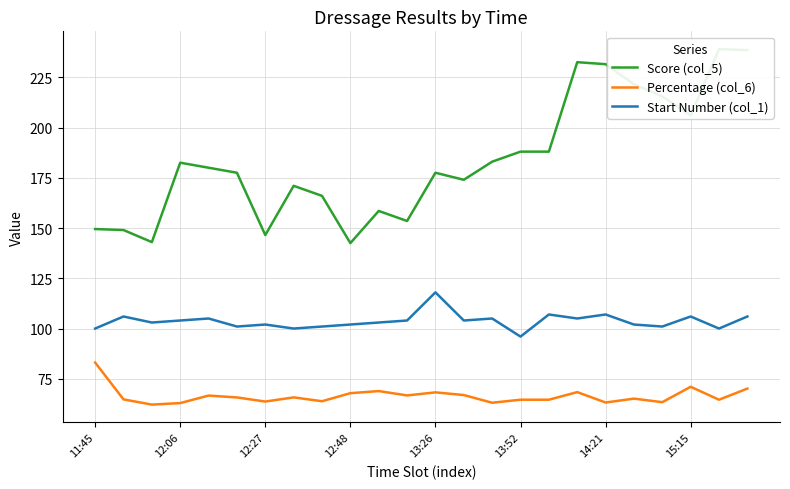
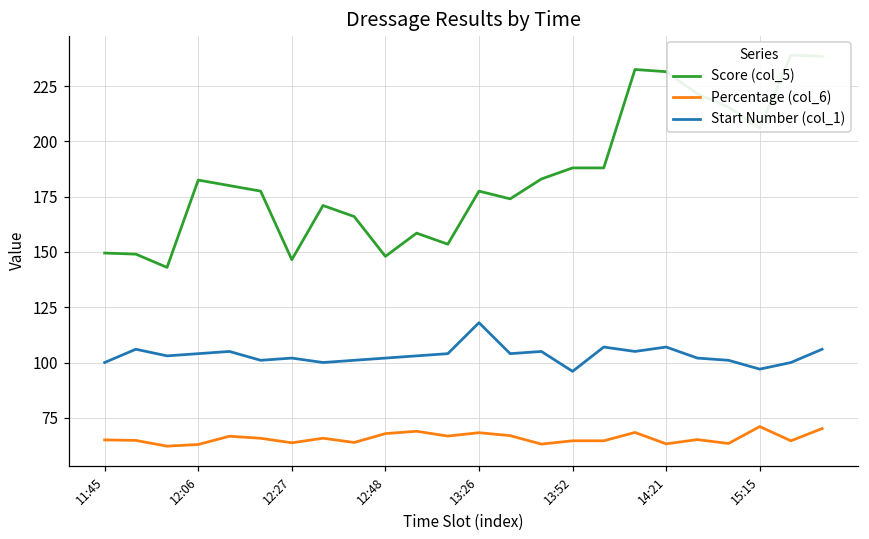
Percentage (col_6), 11:45: 83 -> 65
Score (col_5), 12:48: 143 -> 148
Start Number (col_1), 15:15: 106 -> 97
